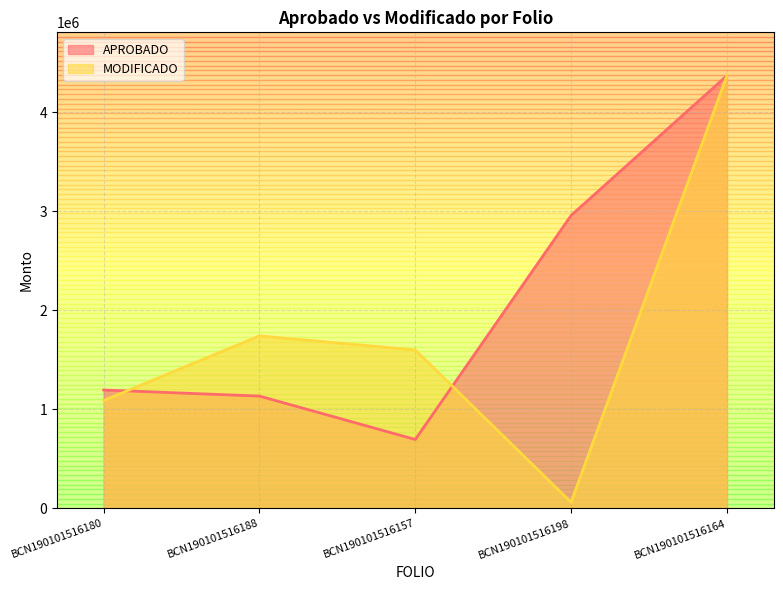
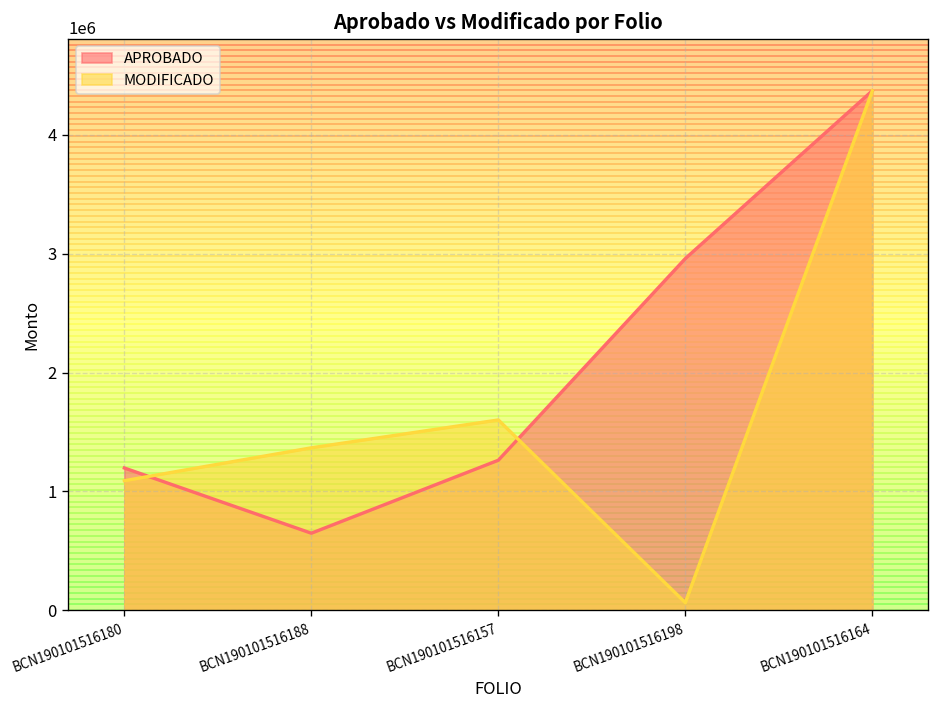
APROBADO, BCN190101516188: 1100000 -> 600000
MODIFICADO, BCN190101516188: 1700000 -> 1400000
APROBADO, BCN190101516157: 700000 -> 1300000
